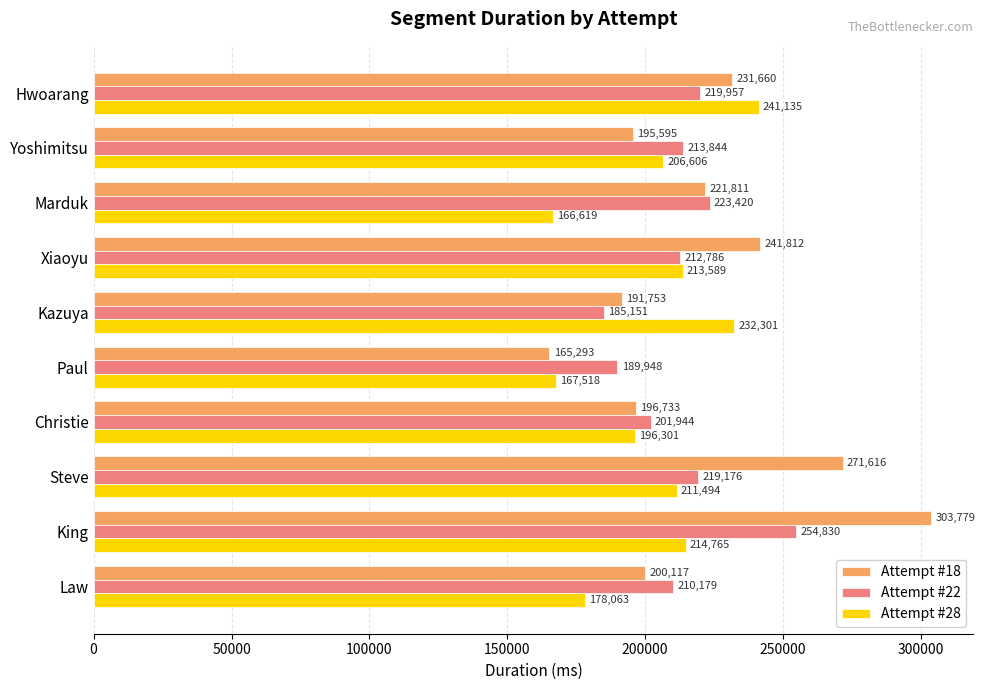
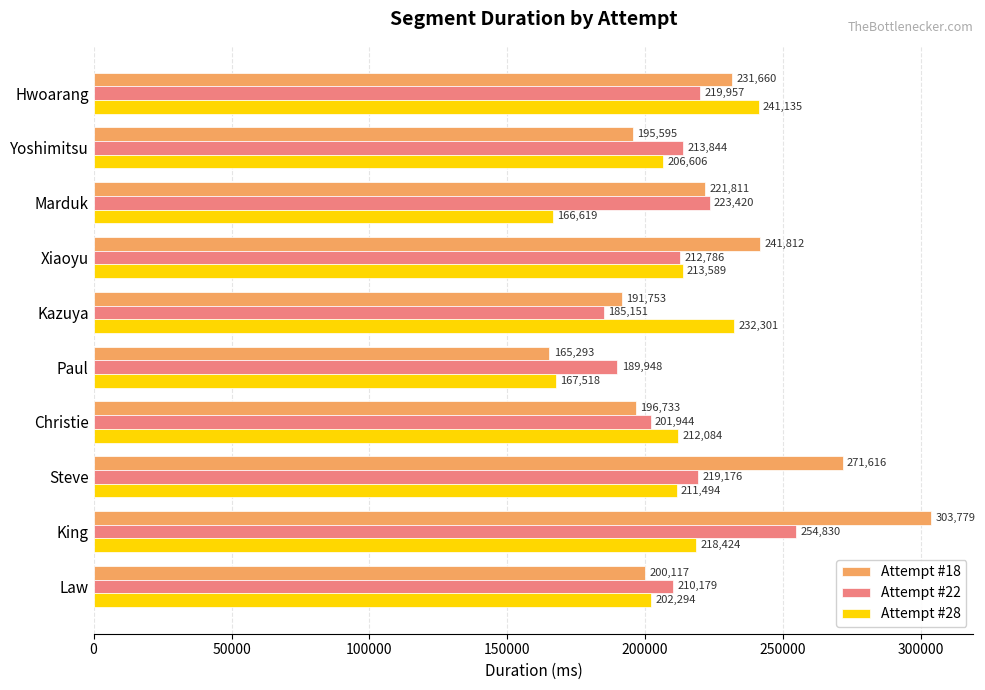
Attempt #28, Christie: 196,301 -> 212,084
Attempt #28, King: 214,765 -> 218,424
Attempt #28, Law: 178,063 -> 202,294
